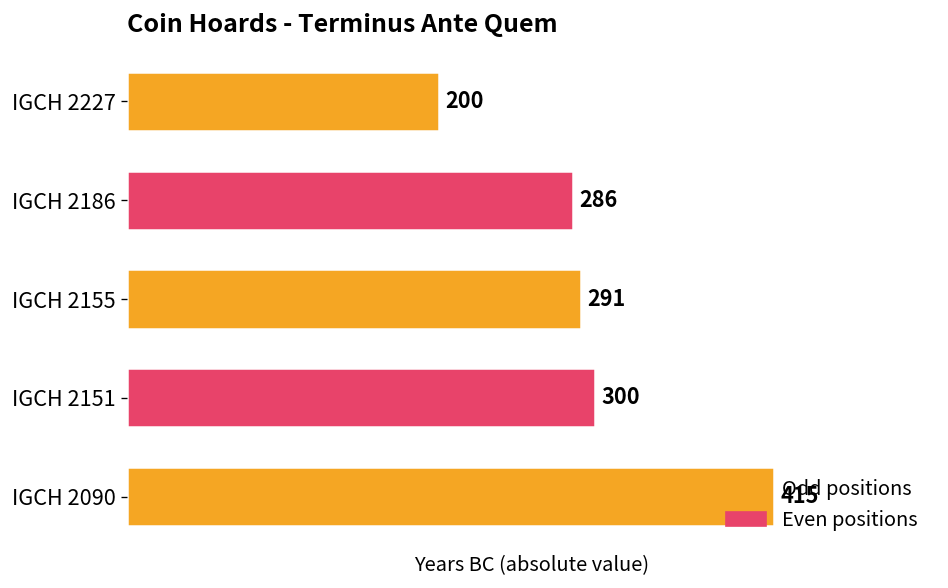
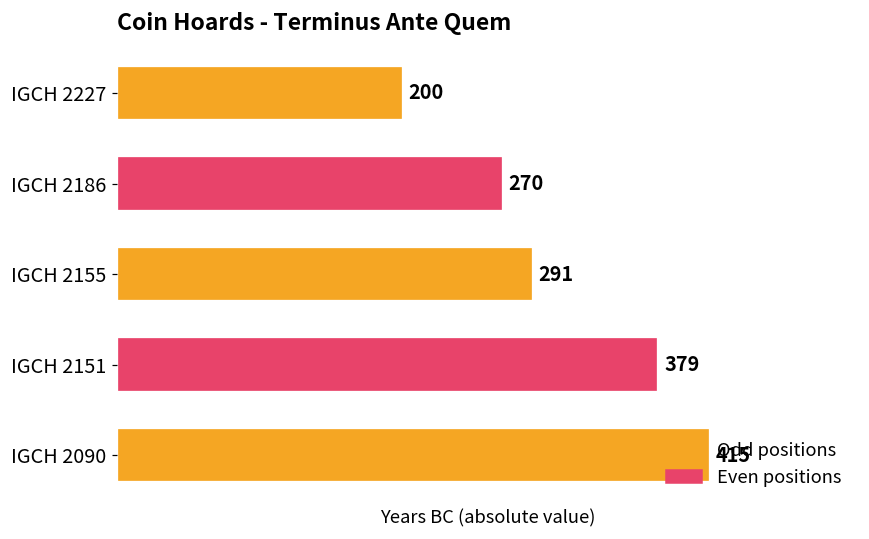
IGCH 2186: 286 -> 270
IGCH 2151: 300 -> 379
